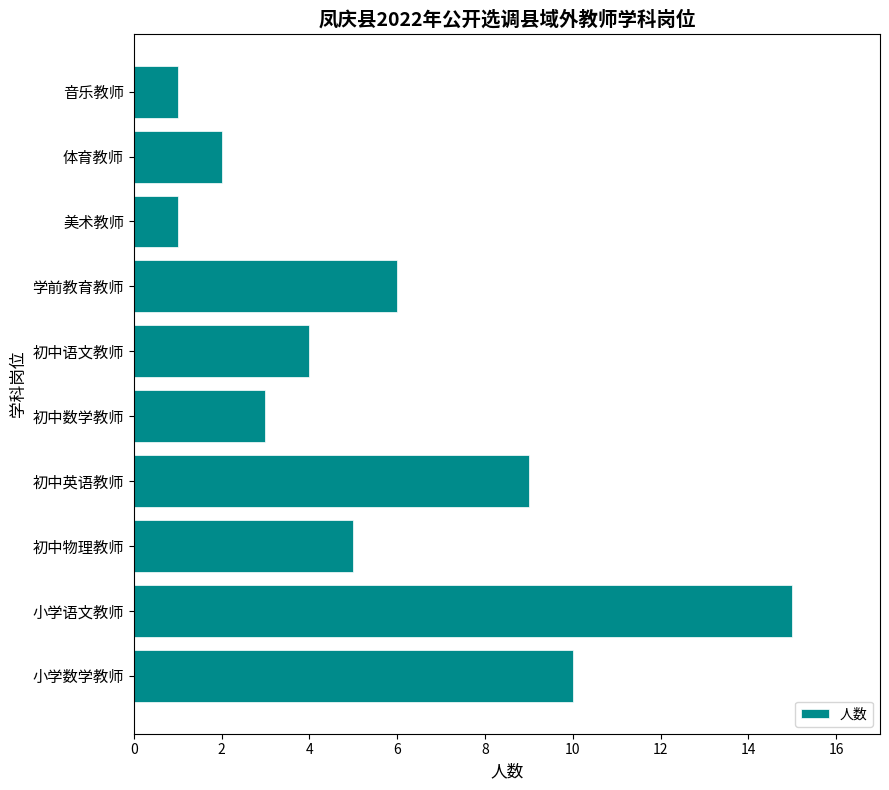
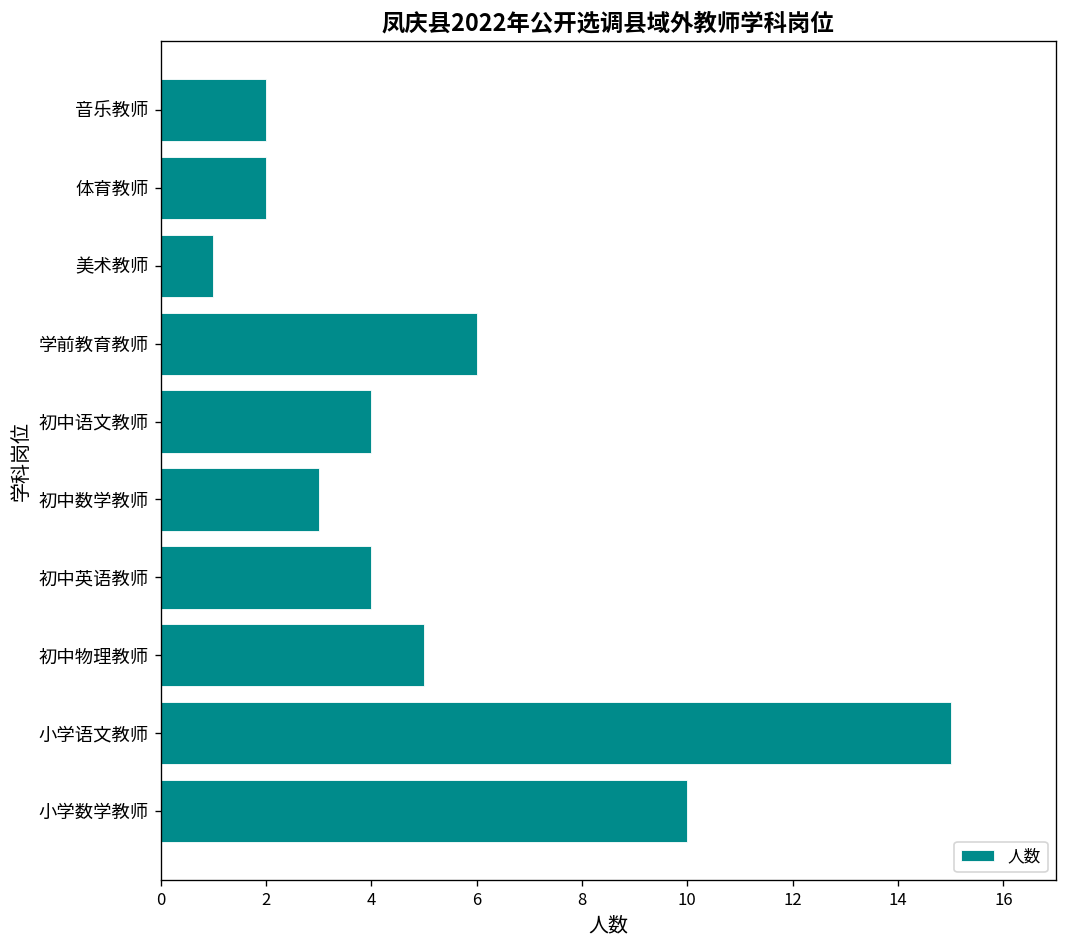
音乐教师: 1 -> 2
初中英语教师: 9 -> 4
